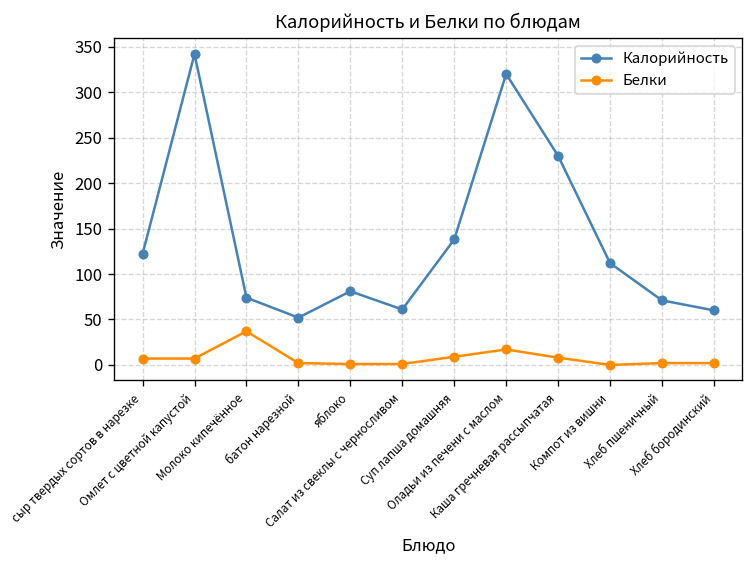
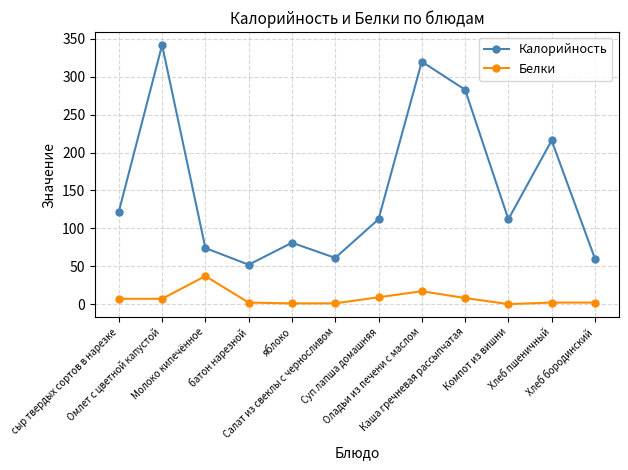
Калорийность, Суп лапша домашняя: 140 -> 110
Калорийность, Каша гречневая рассыпчатая: 230 -> 280
Калорийность, Хлеб пшеничный: 70 -> 220
